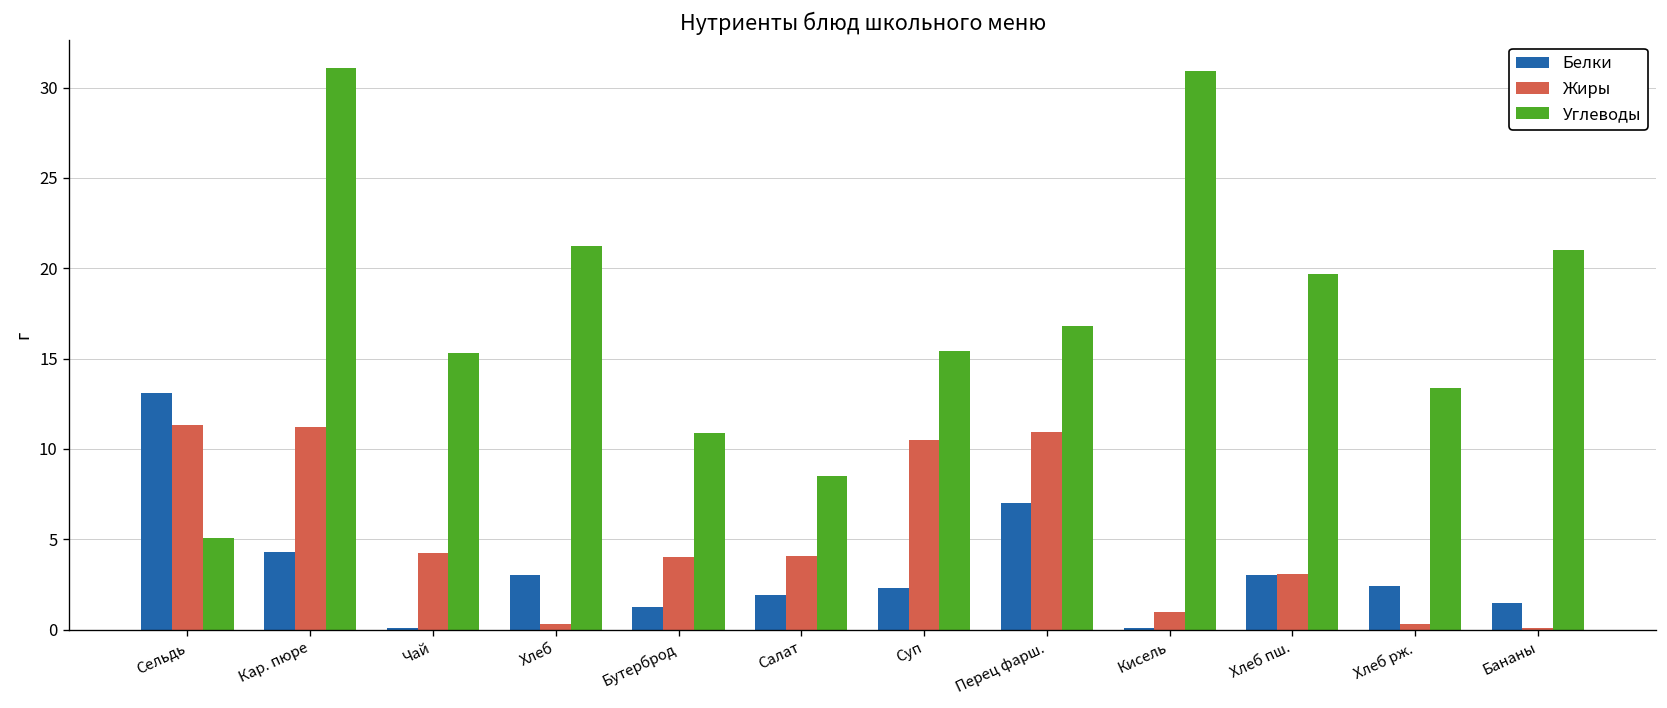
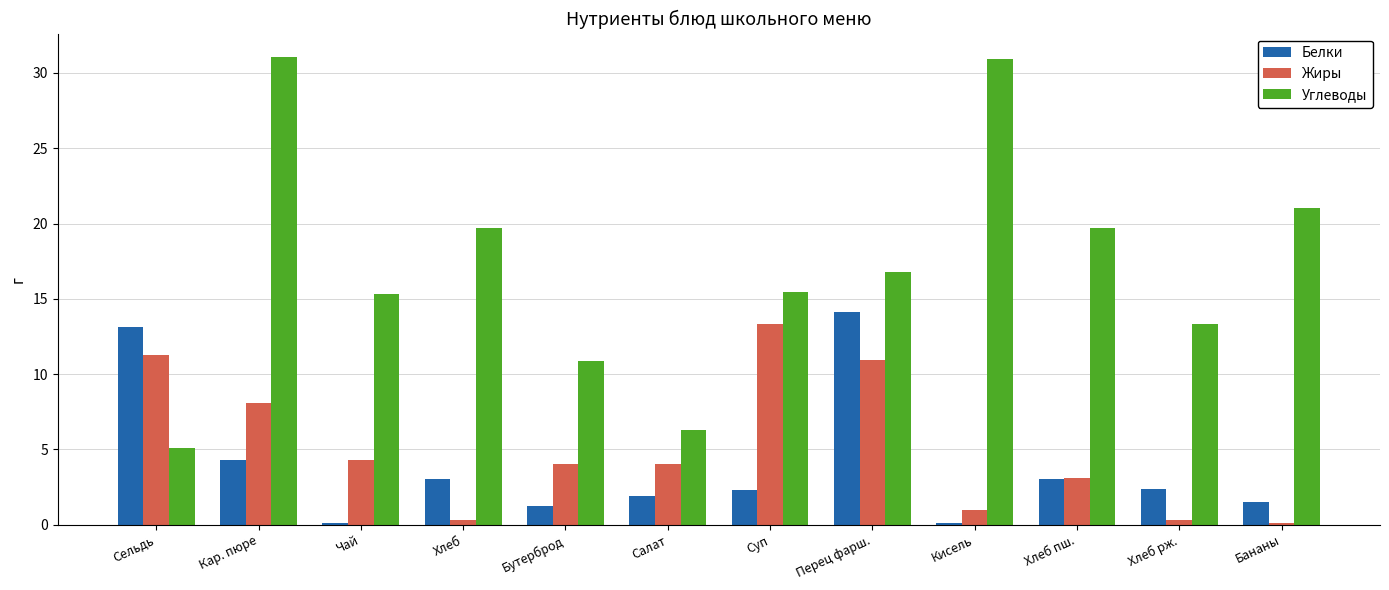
Жиры, Кар. пюре: 11.2 -> 8.1
Углеводы, Хлеб: 21.2 -> 19.7
Углеводы, Салат: 8.5 -> 6.3
Жиры, Суп: 10.5 -> 13.3
Белки, Перец фарш.: 7.0 -> 14.1
